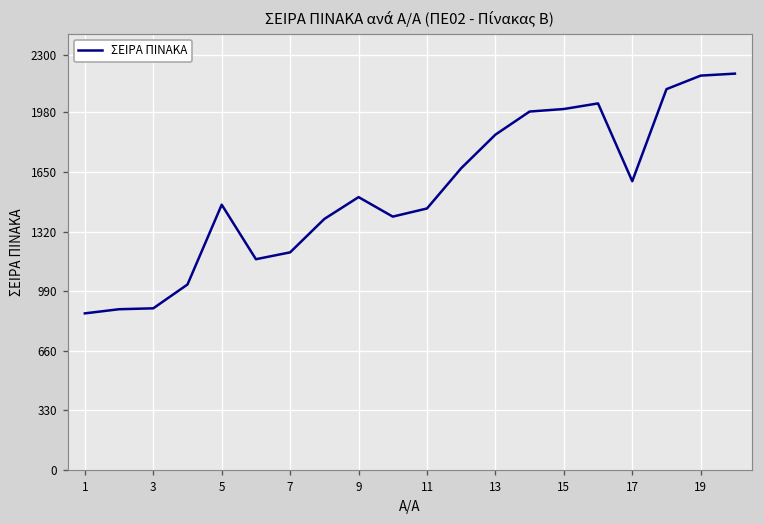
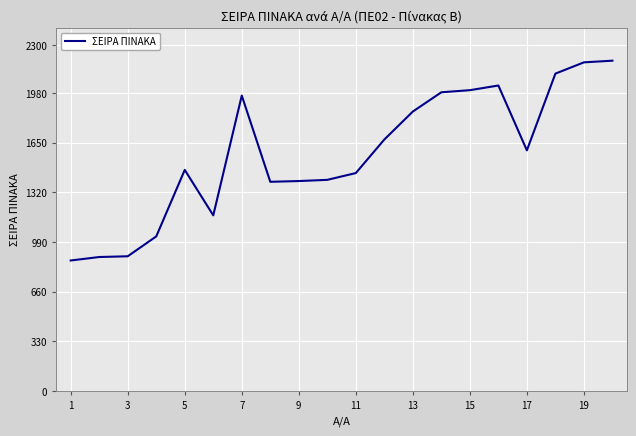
7: 1210 -> 1960
9: 1510 -> 1400
